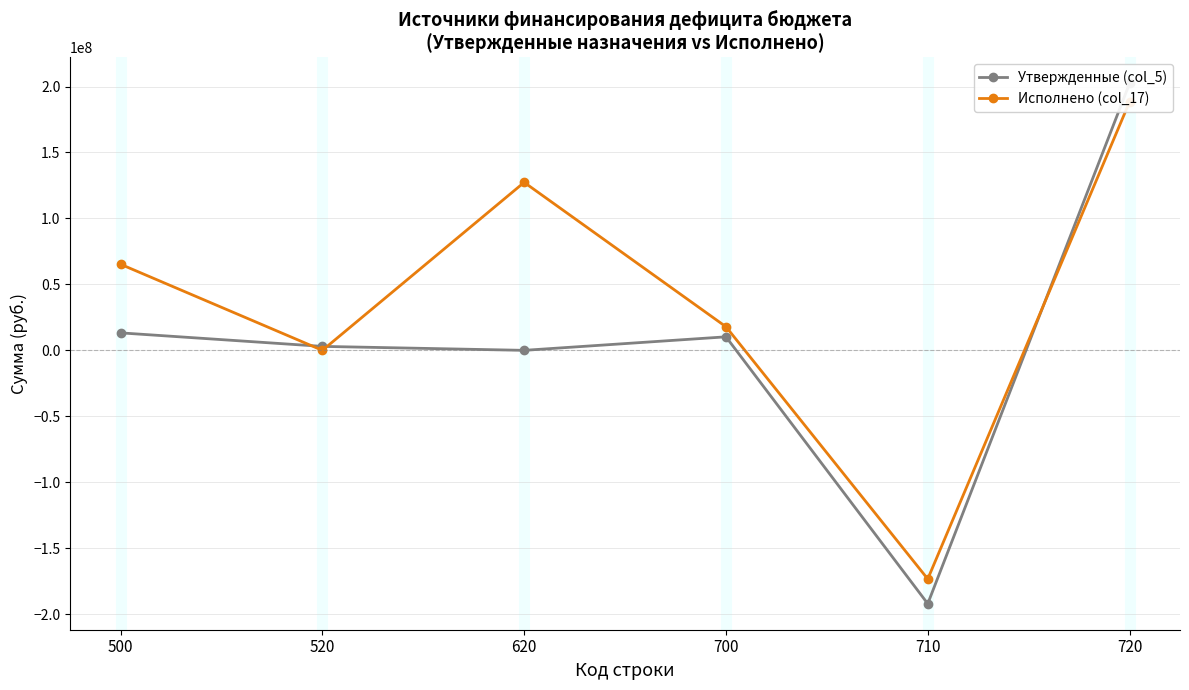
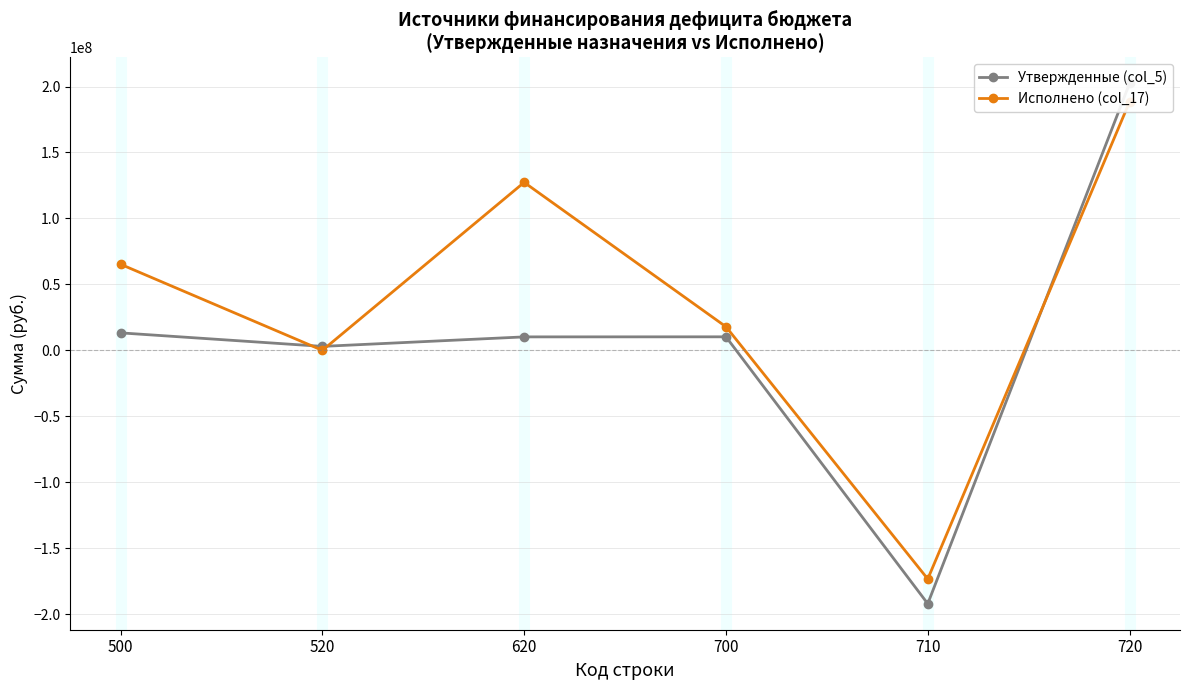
Утвержденные (col_5), 620: 0 -> 10000000
